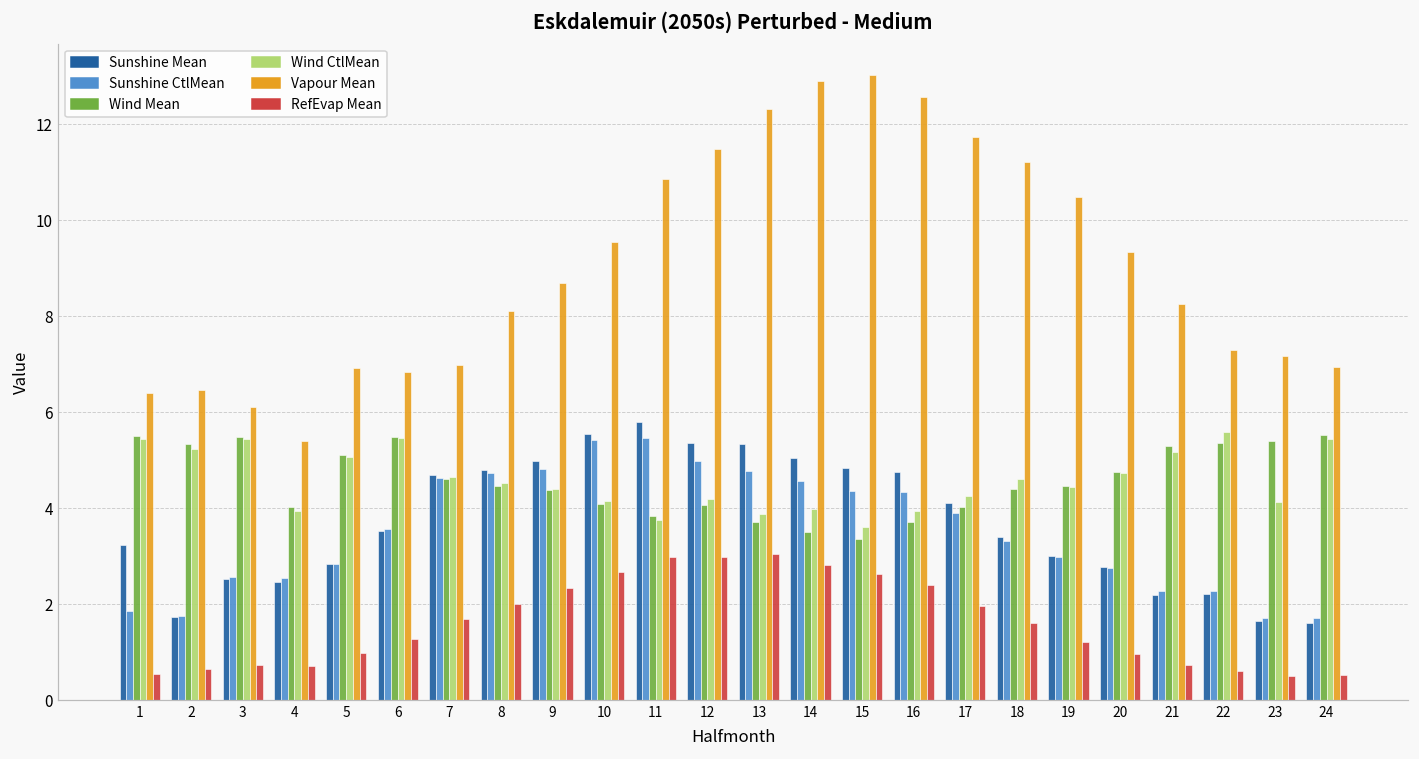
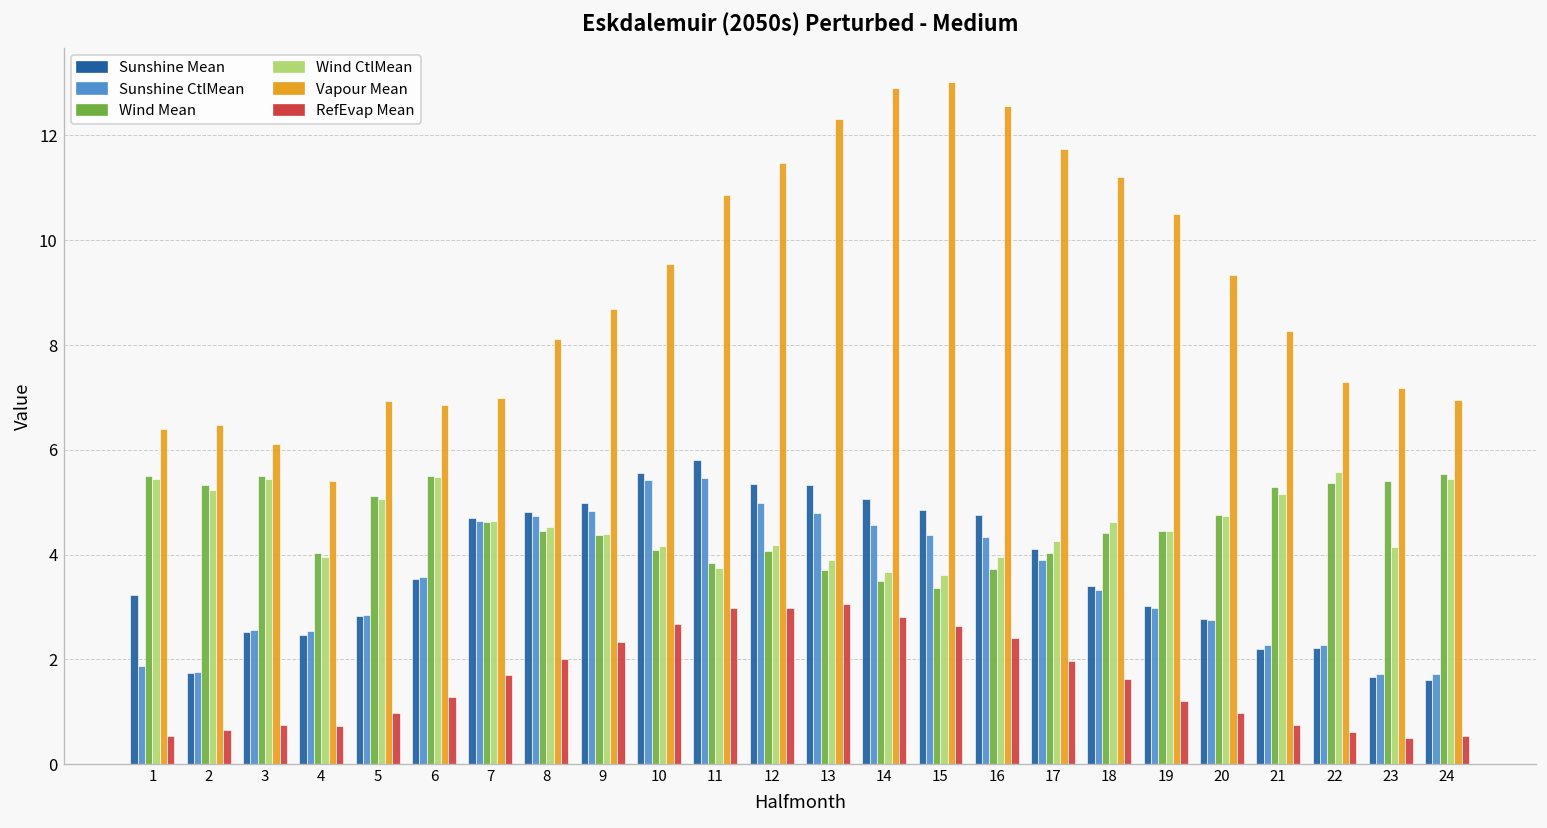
Wind CtlMean, 14: 4.0 -> 3.7
